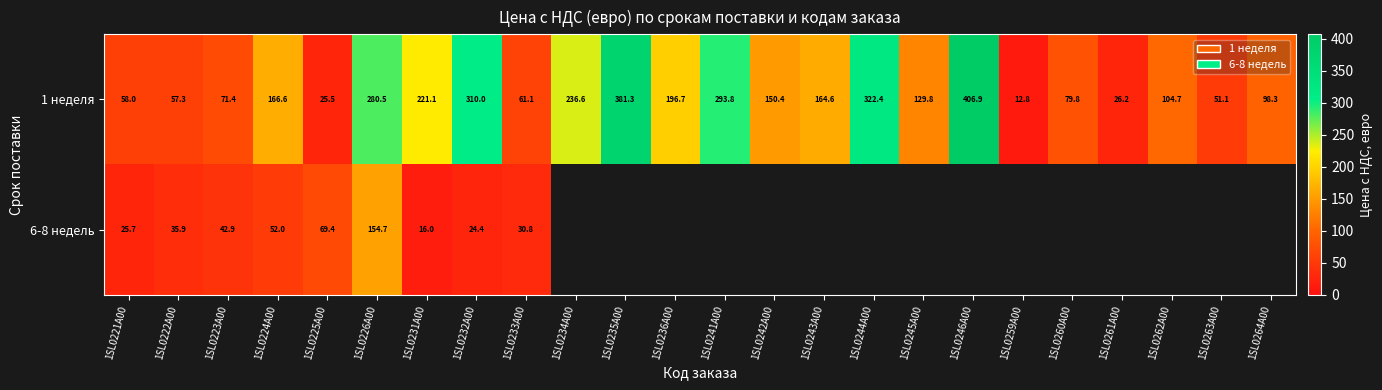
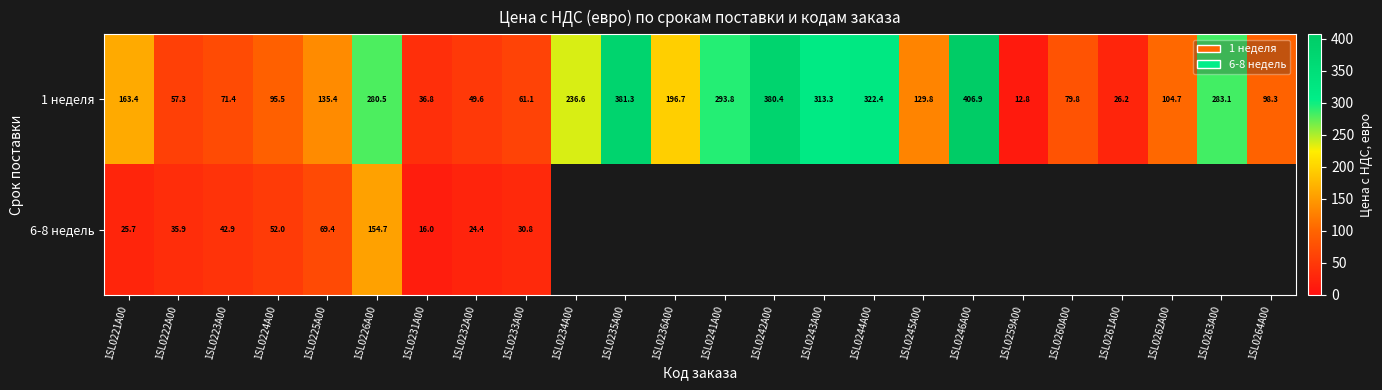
1 неделя, 1SL0221A00: 58.0 -> 163.4
1 неделя, 1SL0224A00: 166.6 -> 95.5
1 неделя, 1SL0225A00: 25.5 -> 135.4
1 неделя, 1SL0231A00: 221.1 -> 36.8
1 неделя, 1SL0232A00: 310.0 -> 49.6
1 неделя, 1SL0242A00: 150.4 -> 380.4
1 неделя, 1SL0243A00: 164.6 -> 313.3
1 неделя, 1SL0263A00: 51.1 -> 283.1
